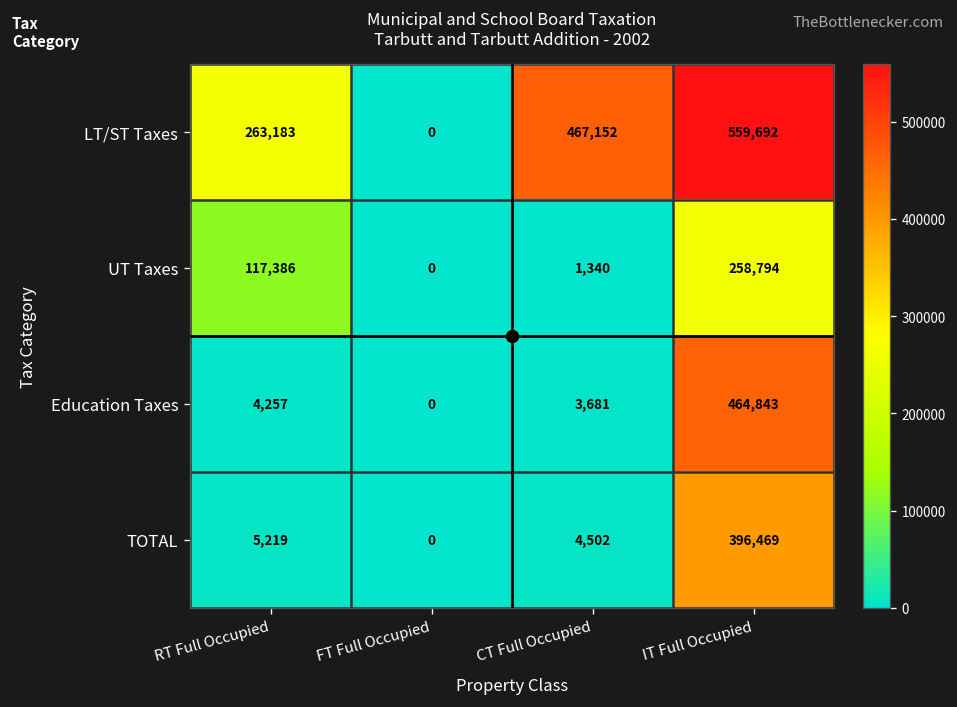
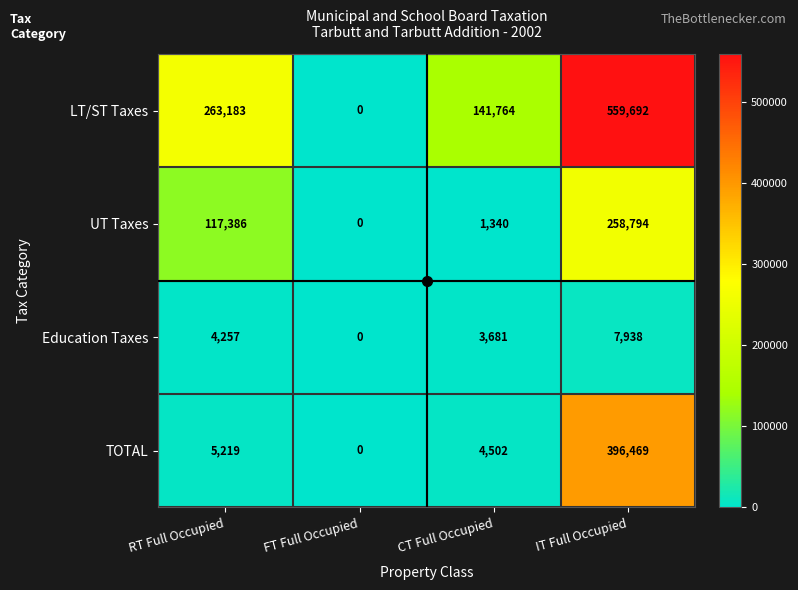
LT/ST Taxes, CT Full Occupied: 467,152 -> 141,764
Education Taxes, IT Full Occupied: 464,843 -> 7,938
